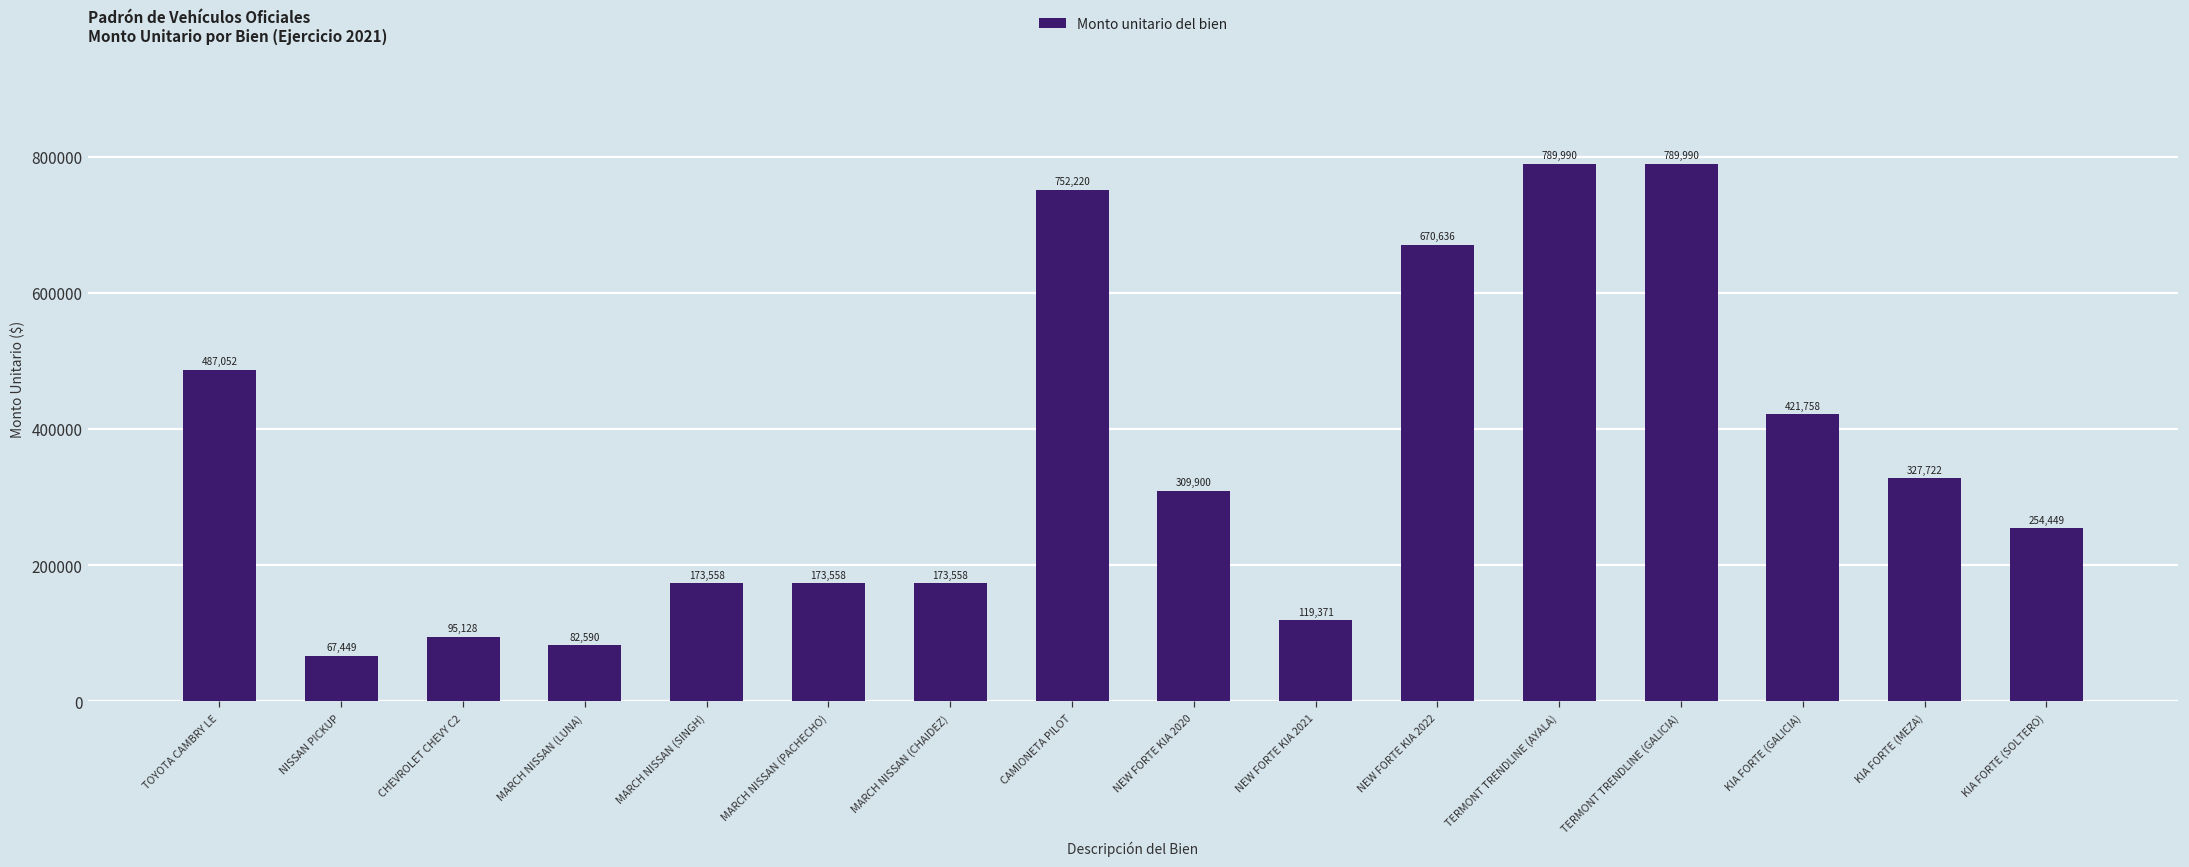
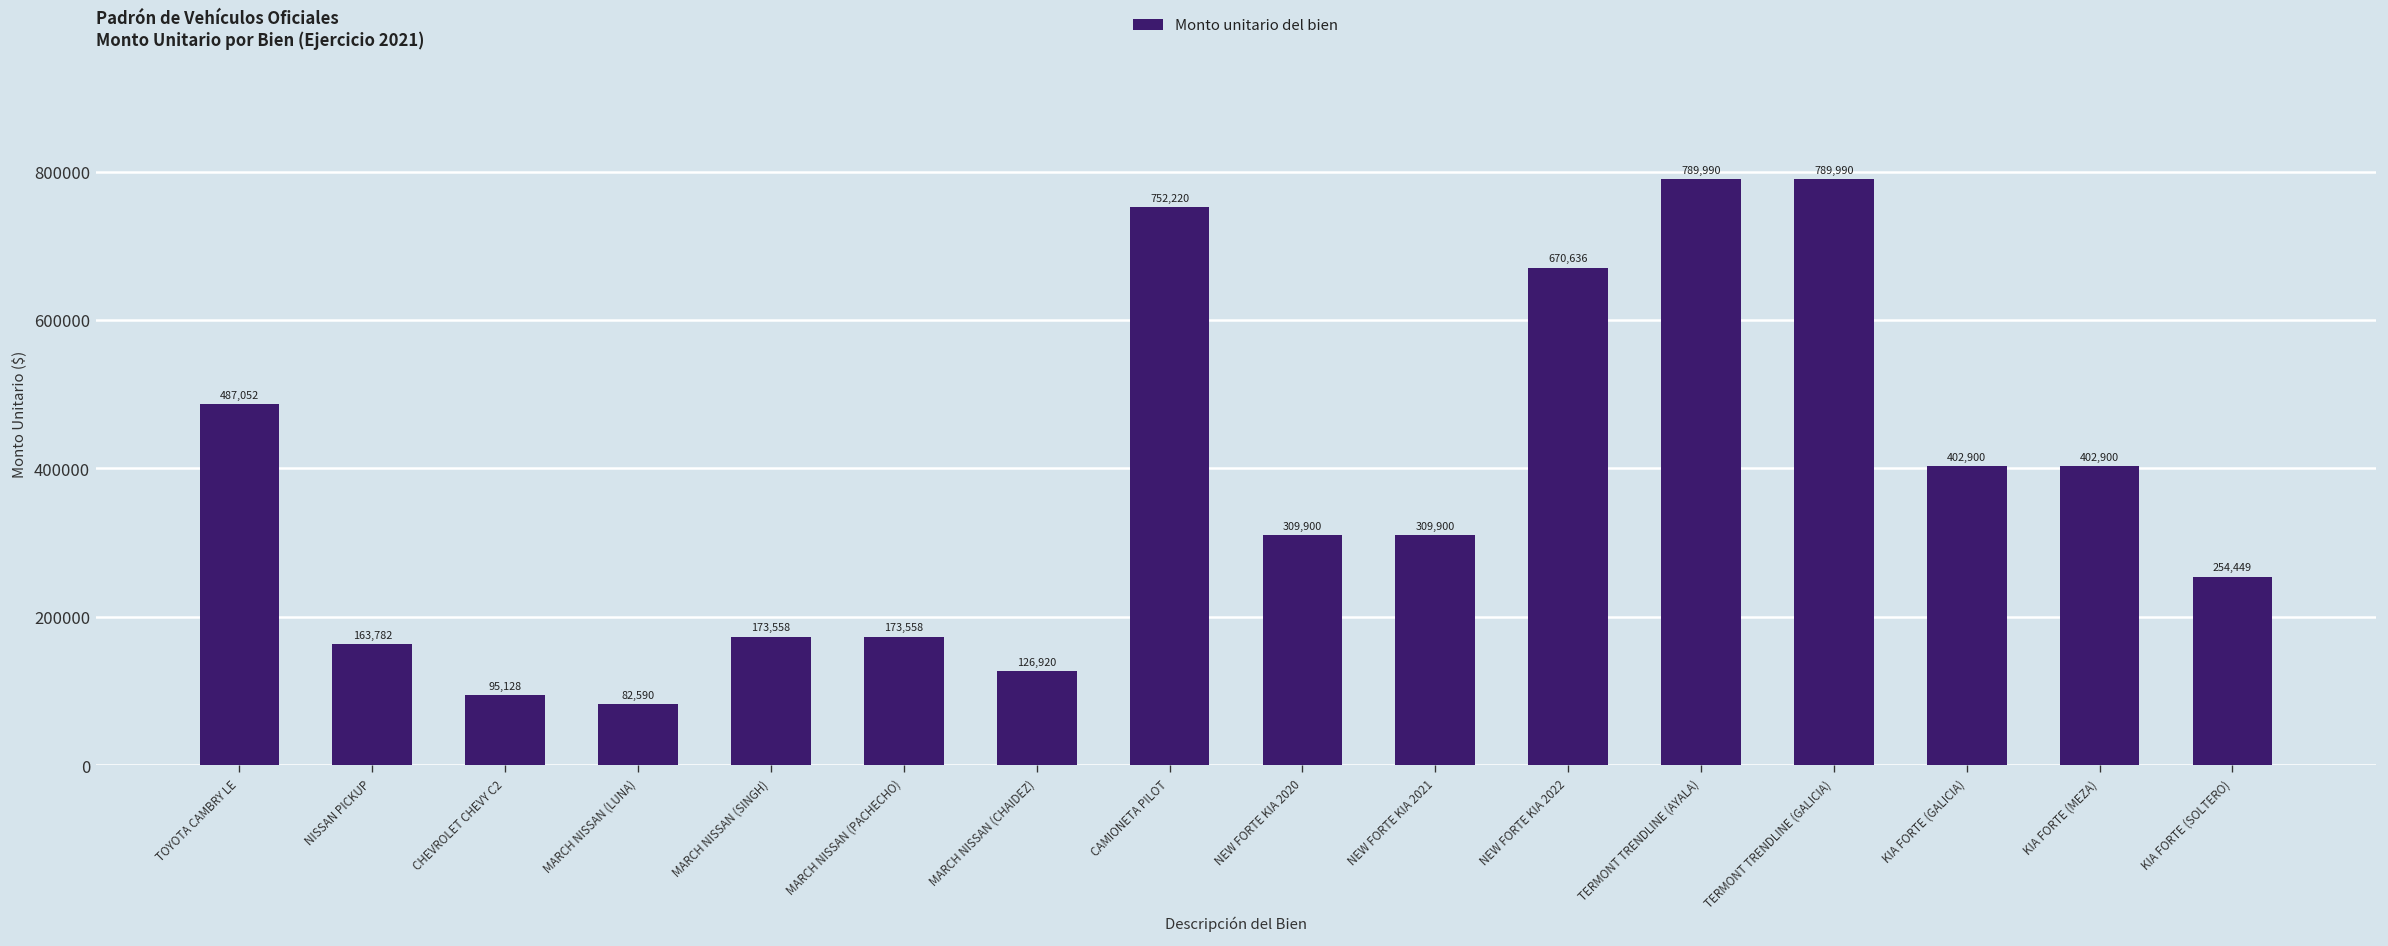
NISSAN PICKUP: 67,449 -> 163,782
MARCH NISSAN (CHAIDEZ): 173,558 -> 126,920
NEW FORTE KIA 2021: 119,371 -> 309,900
KIA FORTE (GALICIA): 421,758 -> 402,900
KIA FORTE (MEZA): 327,722 -> 402,900
